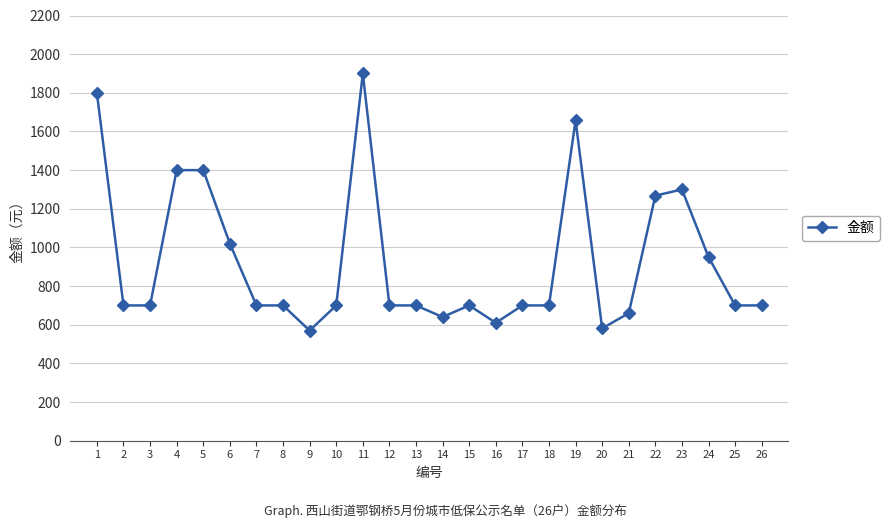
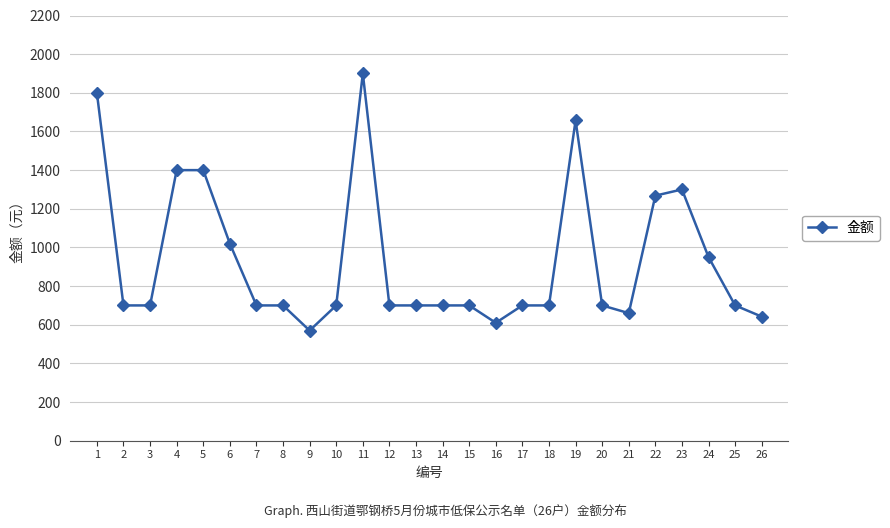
14: 640 -> 700
20: 580 -> 700
26: 700 -> 640
